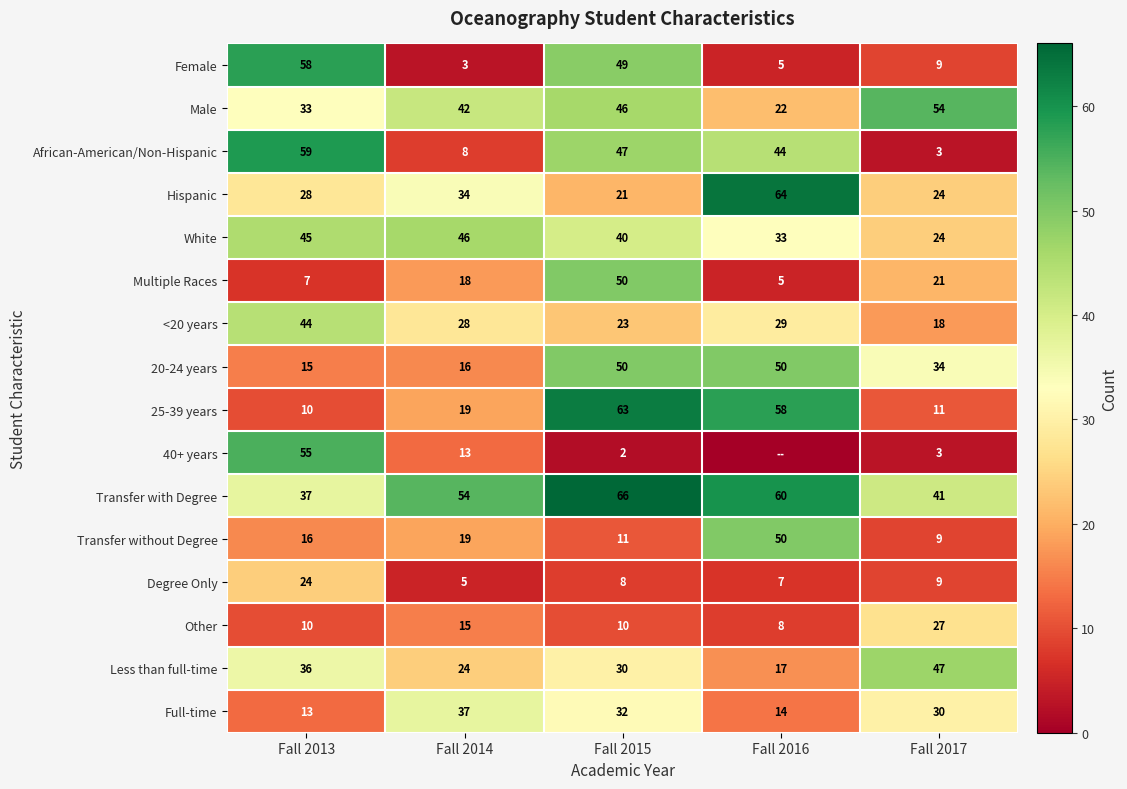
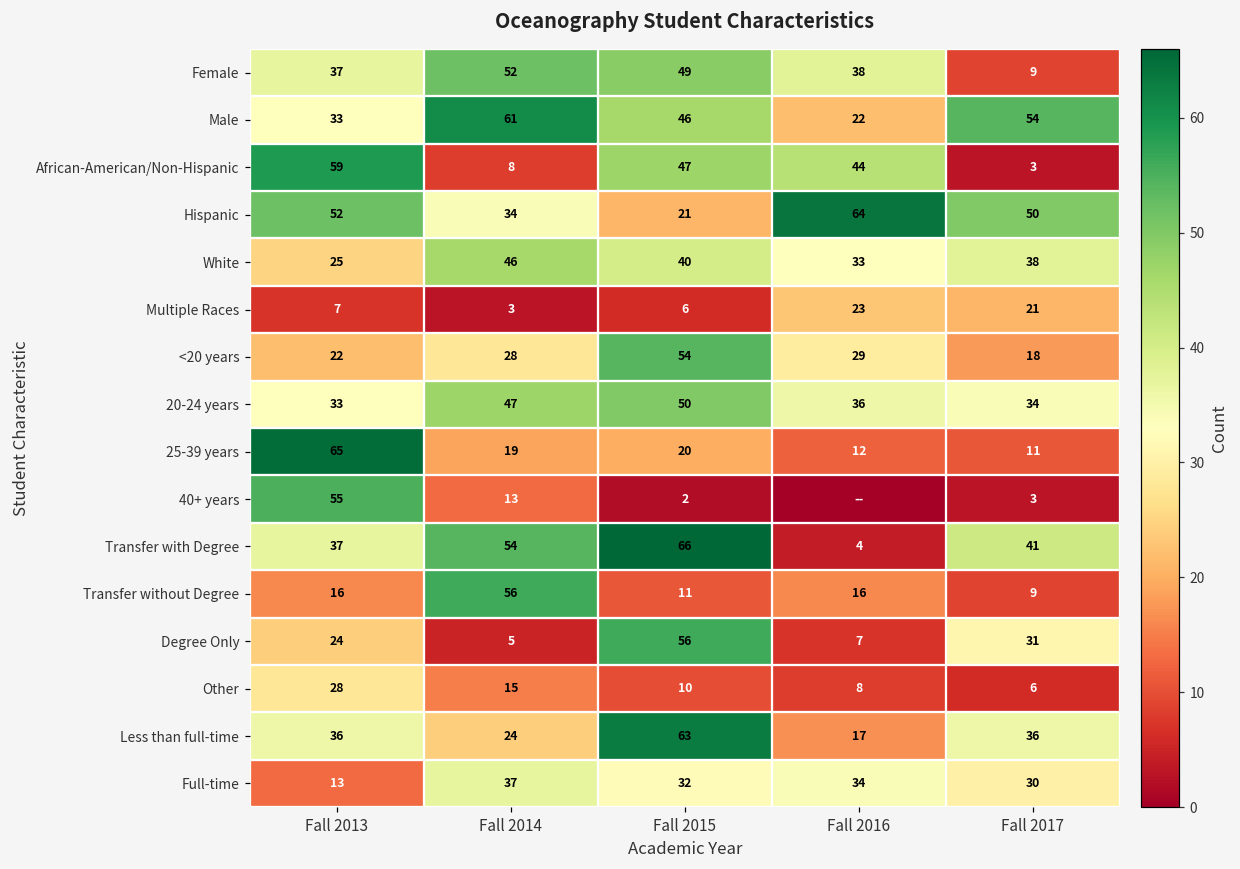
Female, Fall 2013: 58 -> 37
Female, Fall 2014: 3 -> 52
Female, Fall 2016: 5 -> 38
Male, Fall 2014: 42 -> 61
Hispanic, Fall 2013: 28 -> 52
Hispanic, Fall 2017: 24 -> 50
White, Fall 2013: 45 -> 25
White, Fall 2017: 24 -> 38
Multiple Races, Fall 2014: 18 -> 3
Multiple Races, Fall 2015: 50 -> 6
Multiple Races, Fall 2016: 5 -> 23
<20 years, Fall 2013: 44 -> 22
<20 years, Fall 2015: 23 -> 54
20-24 years, Fall 2013: 15 -> 33
20-24 years, Fall 2014: 16 -> 47
20-24 years, Fall 2016: 50 -> 36
25-39 years, Fall 2013: 10 -> 65
25-39 years, Fall 2015: 63 -> 20
25-39 years, Fall 2016: 58 -> 12
Transfer with Degree, Fall 2016: 60 -> 4
Transfer without Degree, Fall 2014: 19 -> 56
Transfer without Degree, Fall 2016: 50 -> 16
Degree Only, Fall 2015: 8 -> 56
Degree Only, Fall 2017: 9 -> 31
Other, Fall 2013: 10 -> 28
Other, Fall 2017: 27 -> 6
Less than full-time, Fall 2015: 30 -> 63
Less than full-time, Fall 2017: 47 -> 36
Full-time, Fall 2016: 14 -> 34
